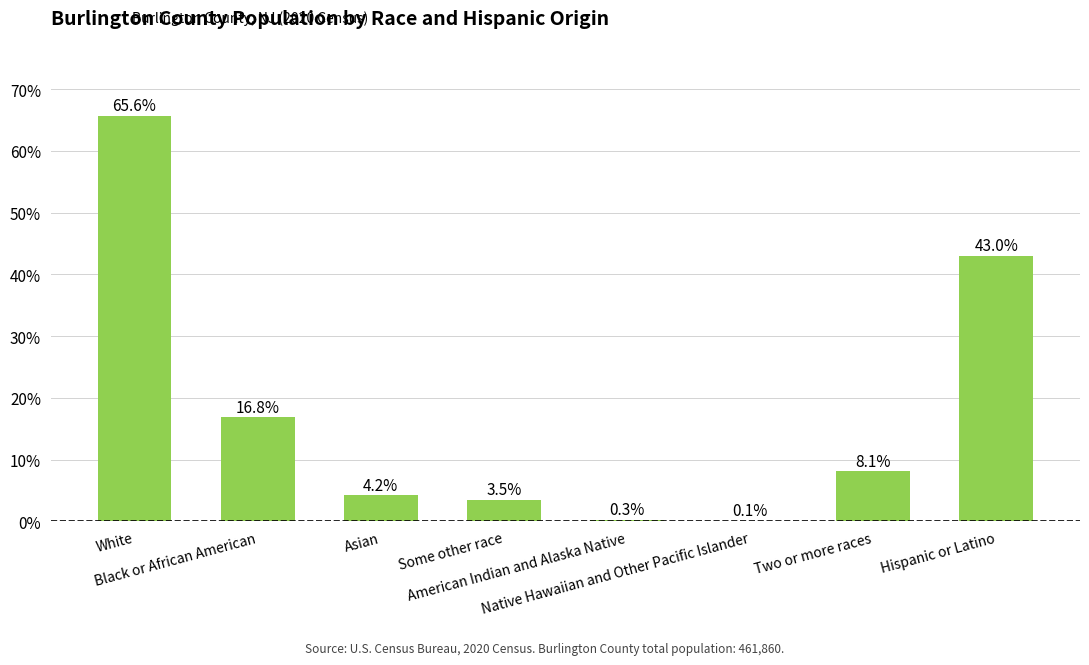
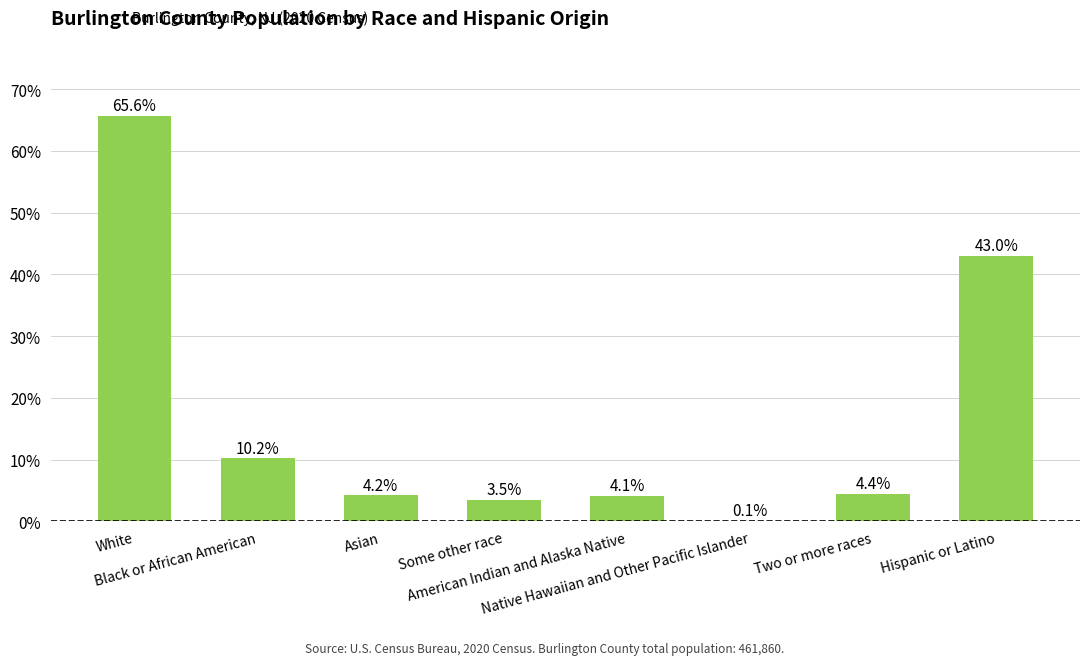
Black or African American: 16.8% -> 10.2%
American Indian and Alaska Native: 0.3% -> 4.1%
Two or more races: 8.1% -> 4.4%
